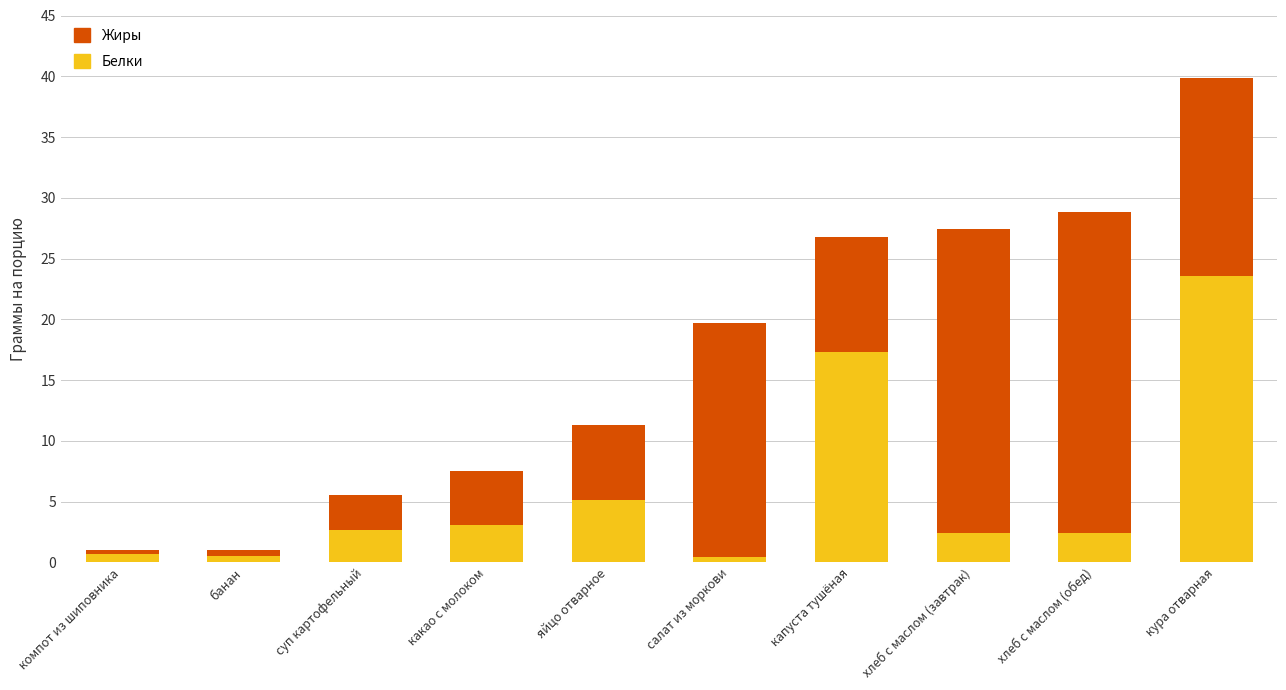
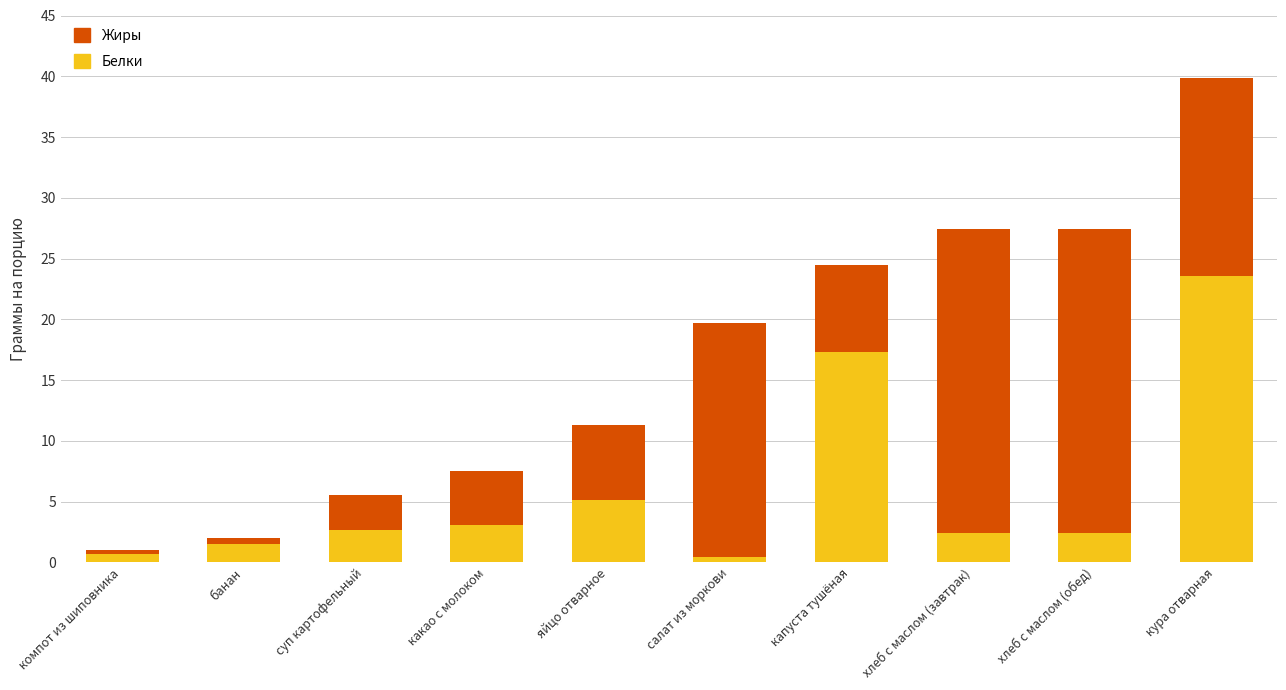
Белки, банан: 0.5 -> 1.5
Жиры, капуста тушёная: 9.5 -> 7.2
Жиры, хлеб с маслом (обед): 26.4 -> 25.0
